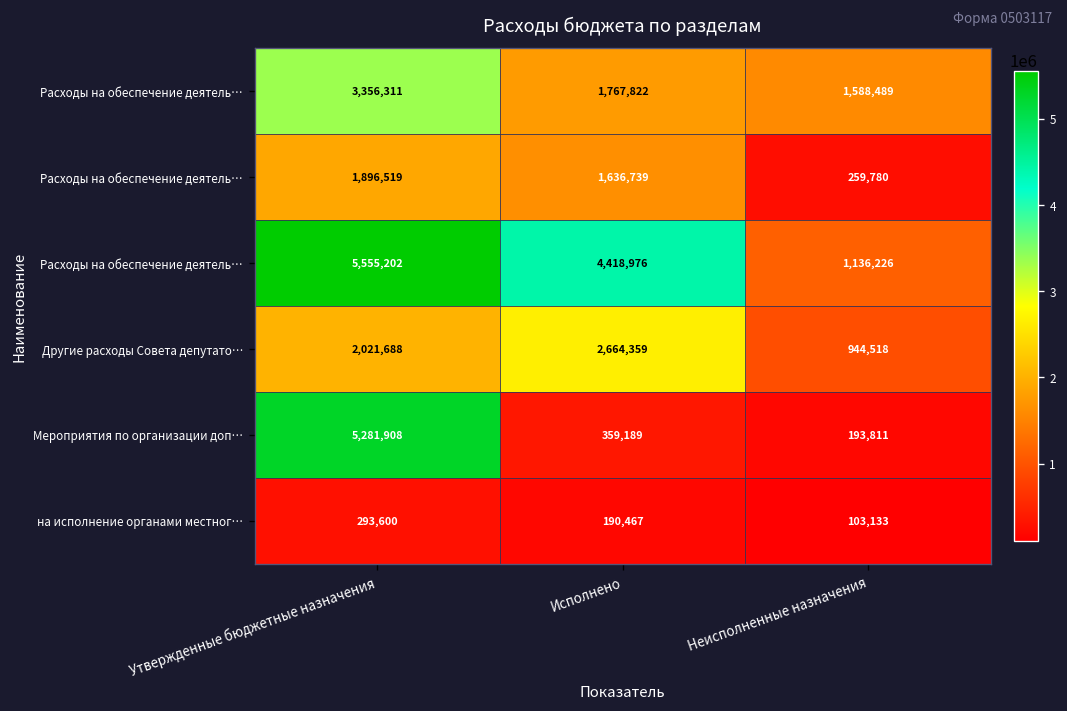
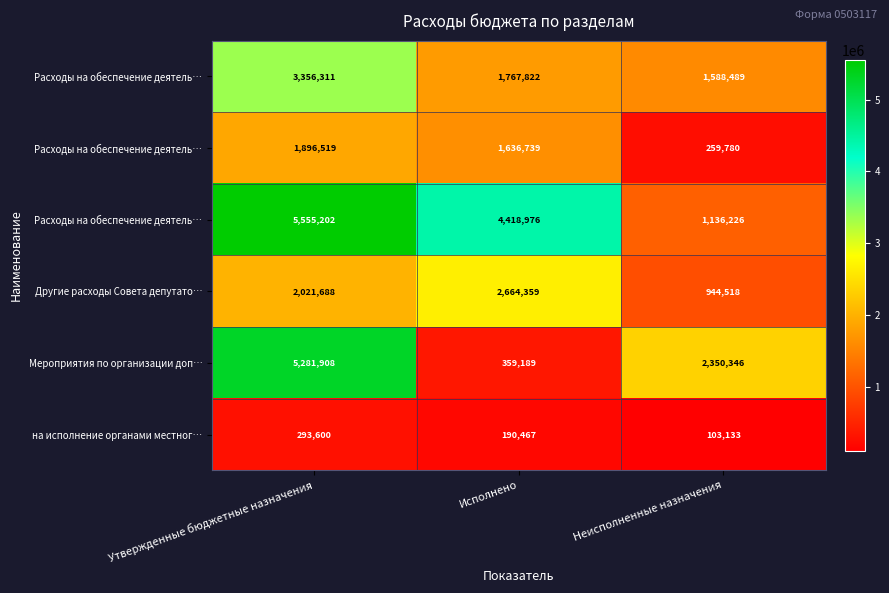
Мероприятия по организации доп…, Неисполненные назначения: 193,811 -> 2,350,346
